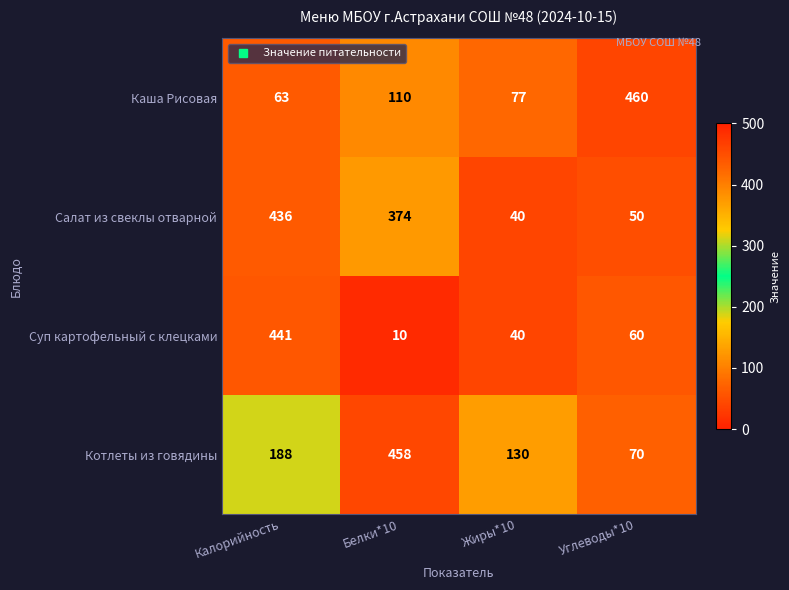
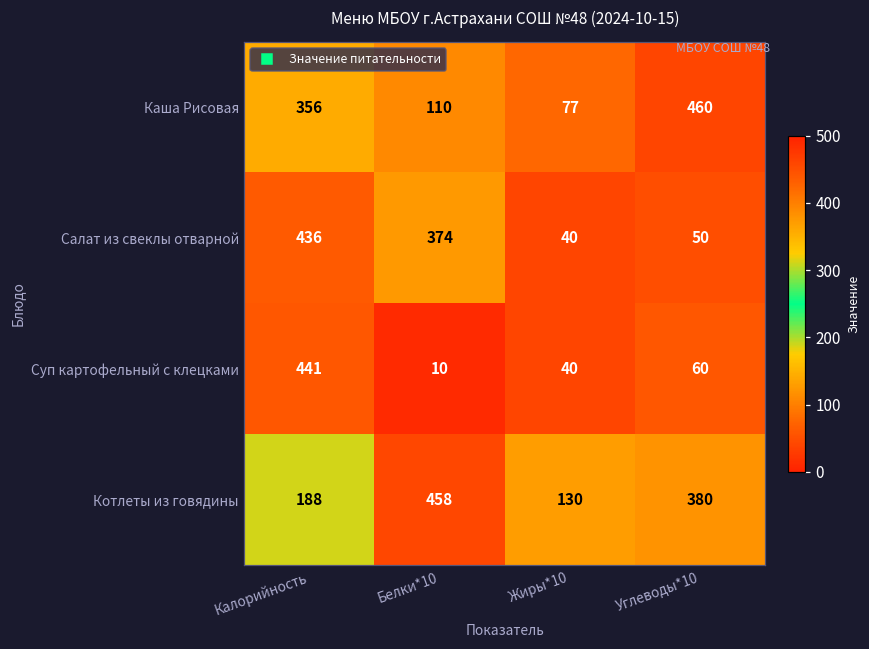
Каша Рисовая, Калорийность: 63 -> 356
Котлеты из говядины, Углеводы*10: 70 -> 380
